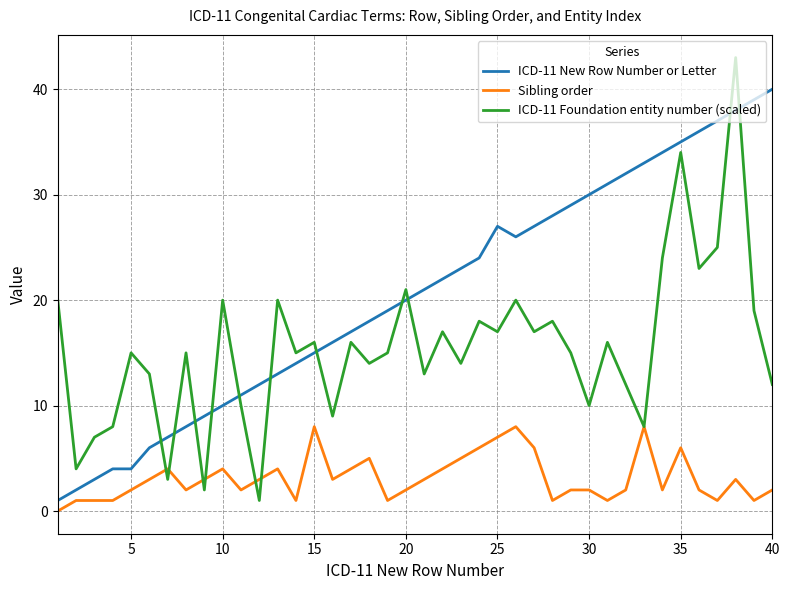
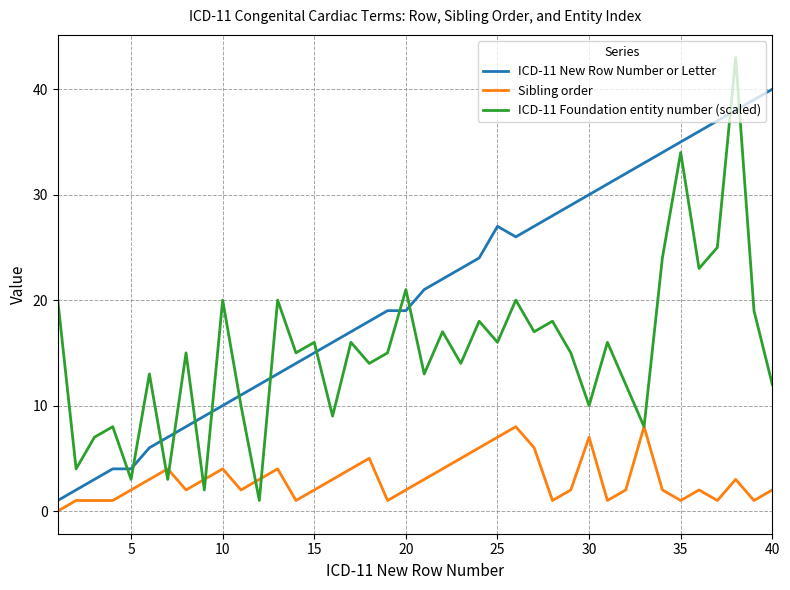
ICD-11 Foundation entity number (scaled), 5: 15 -> 3
Sibling order, 15: 8 -> 2
ICD-11 New Row Number or Letter, 20: 20 -> 19
ICD-11 Foundation entity number (scaled), 25: 17 -> 16
Sibling order, 30: 2 -> 7
Sibling order, 35: 6 -> 1
